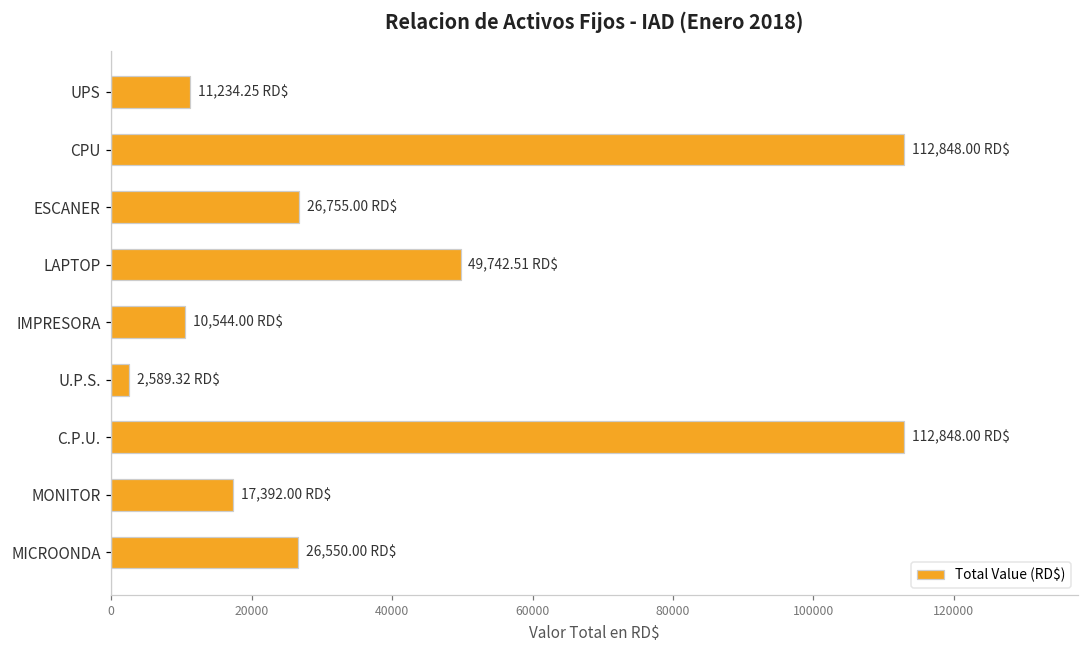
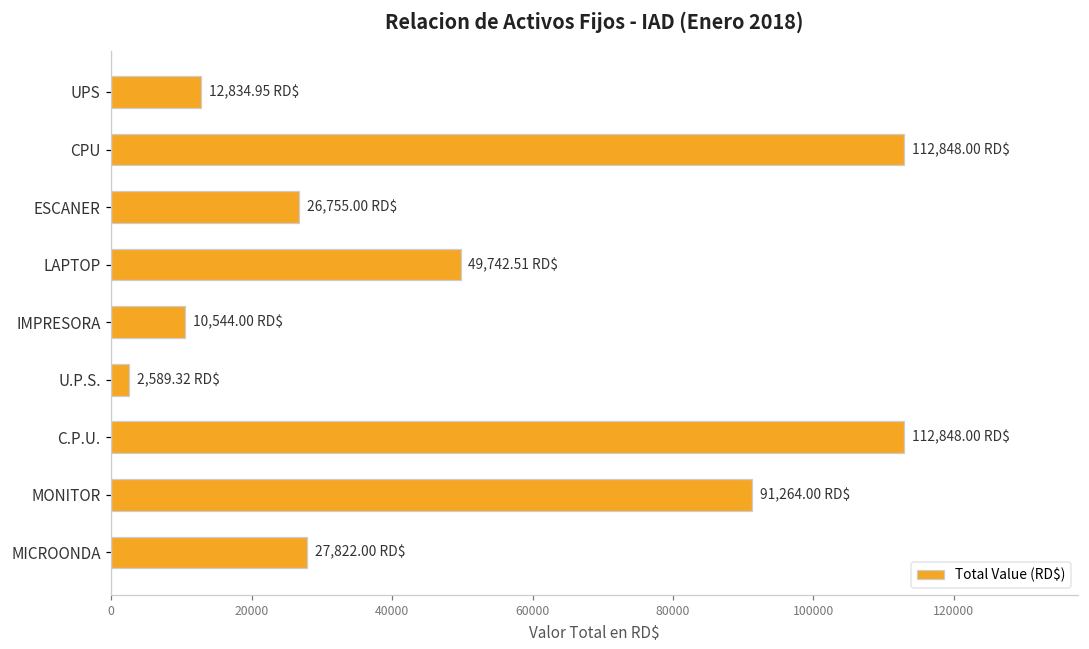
Total Value (RD$), UPS: 11,234.25 -> 12,834.95
Total Value (RD$), MONITOR: 17,392.00 -> 91,264.00
Total Value (RD$), MICROONDA: 26,550.00 -> 27,822.00
